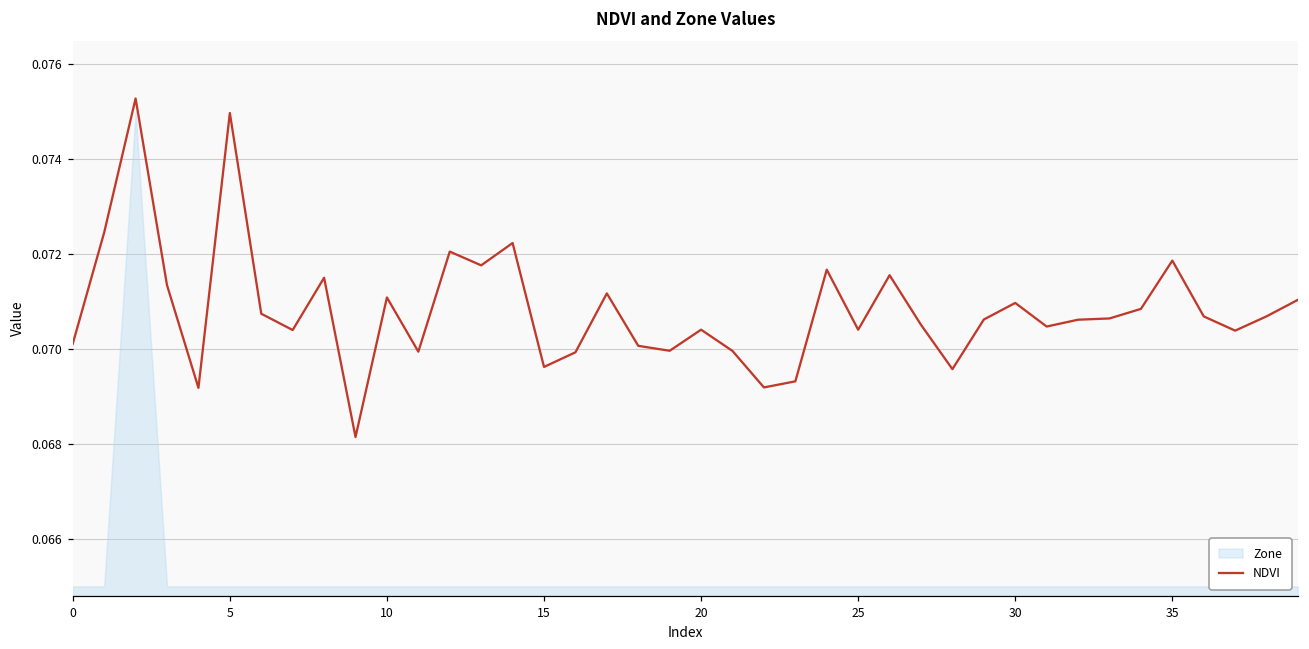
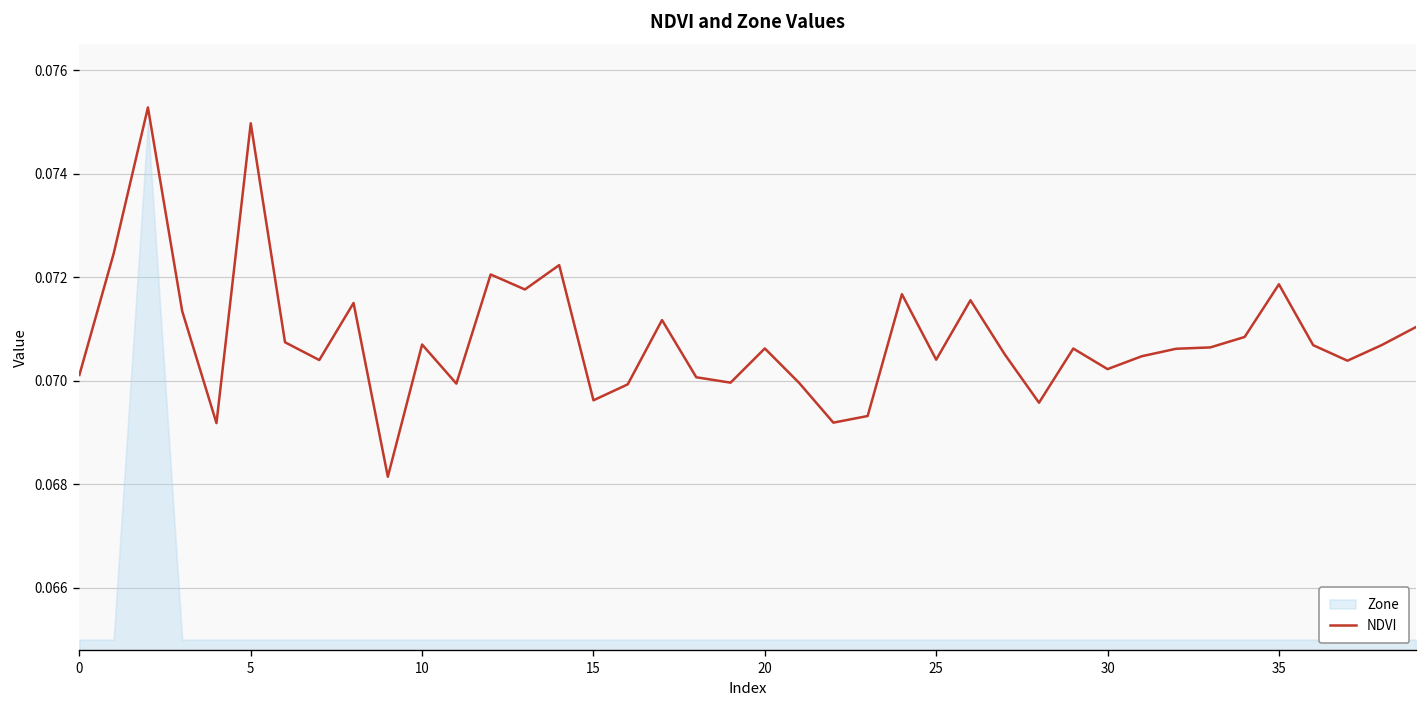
NDVI, 10: 0.0711 -> 0.0707
NDVI, 20: 0.0704 -> 0.0706
NDVI, 30: 0.0710 -> 0.0702
